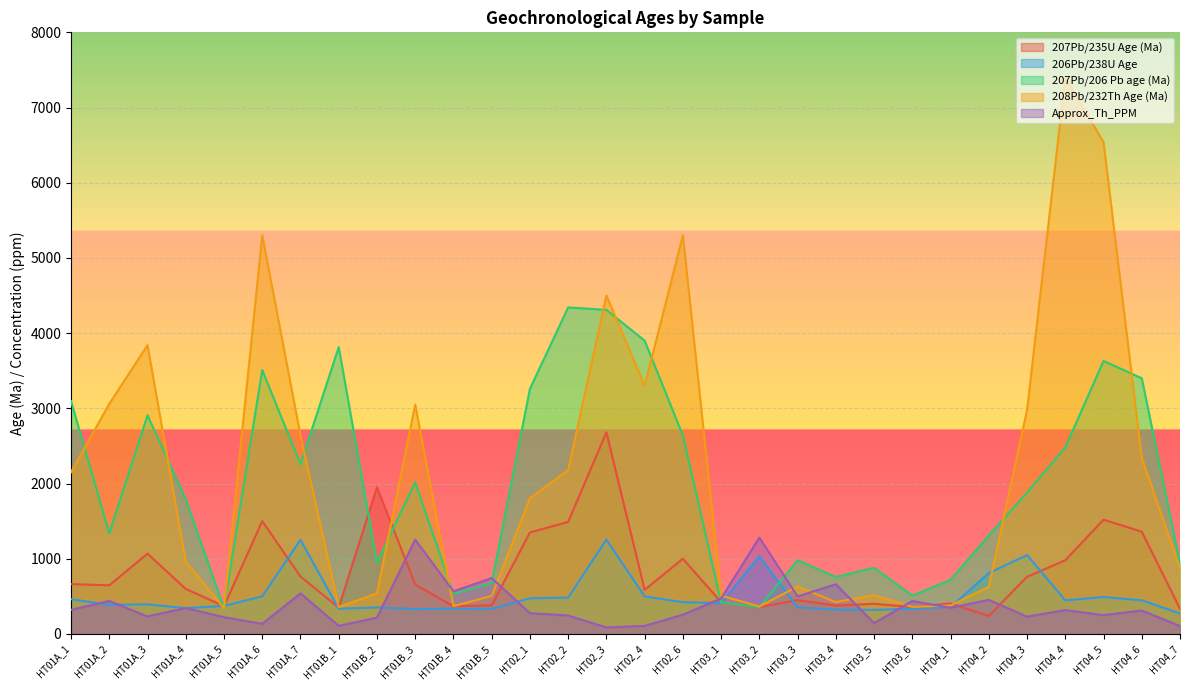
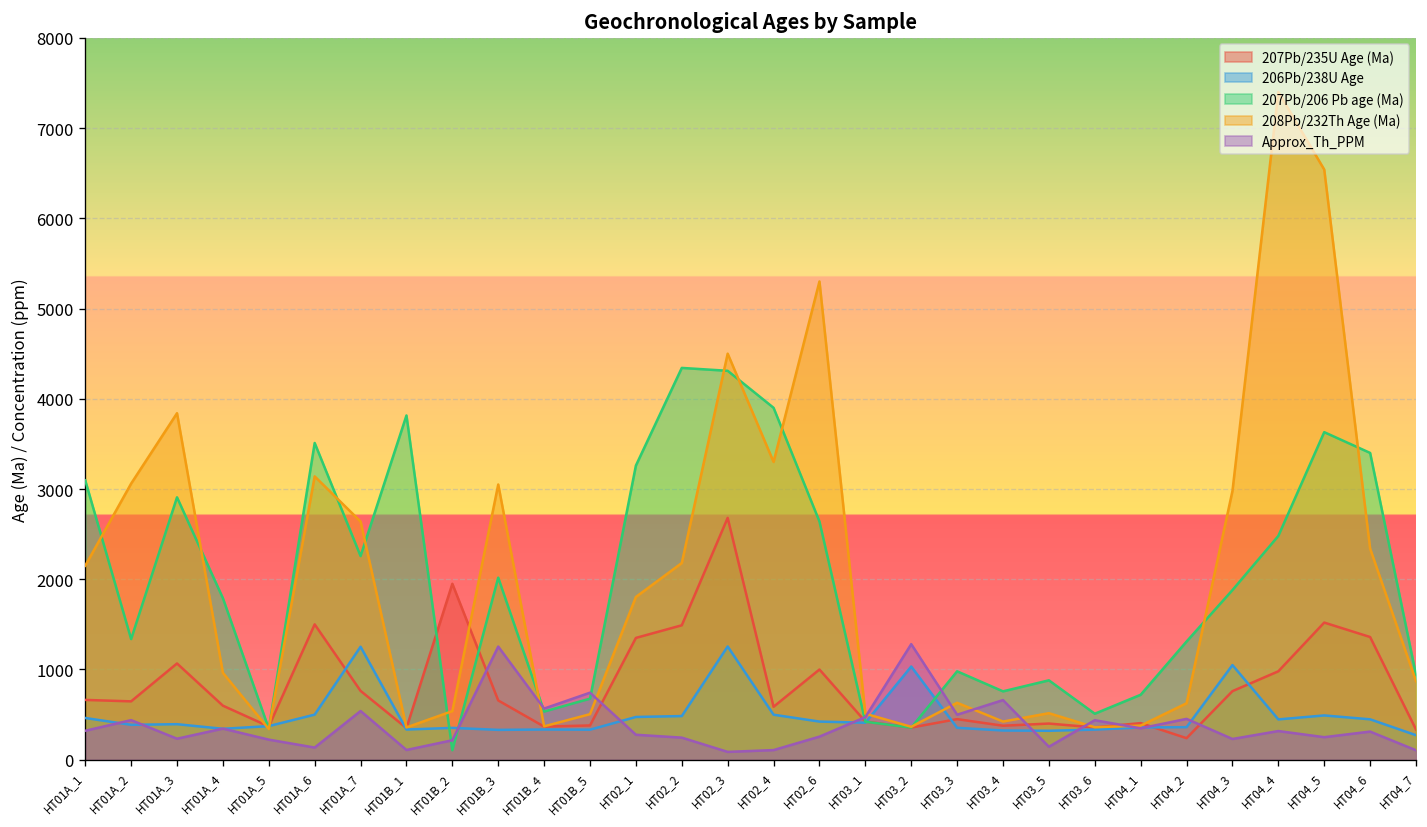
208Pb/232Th Age (Ma), HT01A_6: 5300 -> 3100
207Pb/206 Pb age (Ma), HT01B_2: 1000 -> 100
206Pb/238U Age, HT04_2: 800 -> 400
